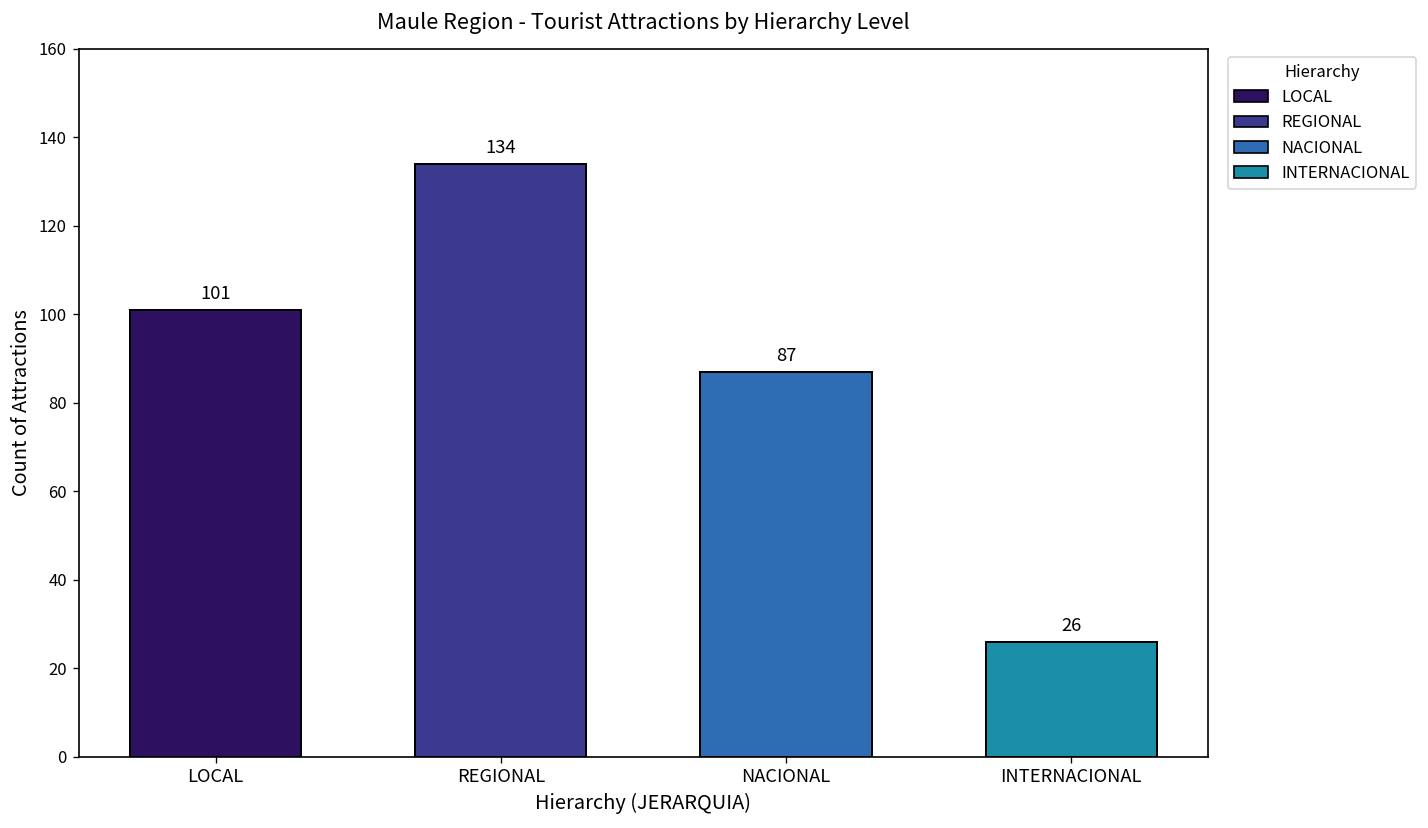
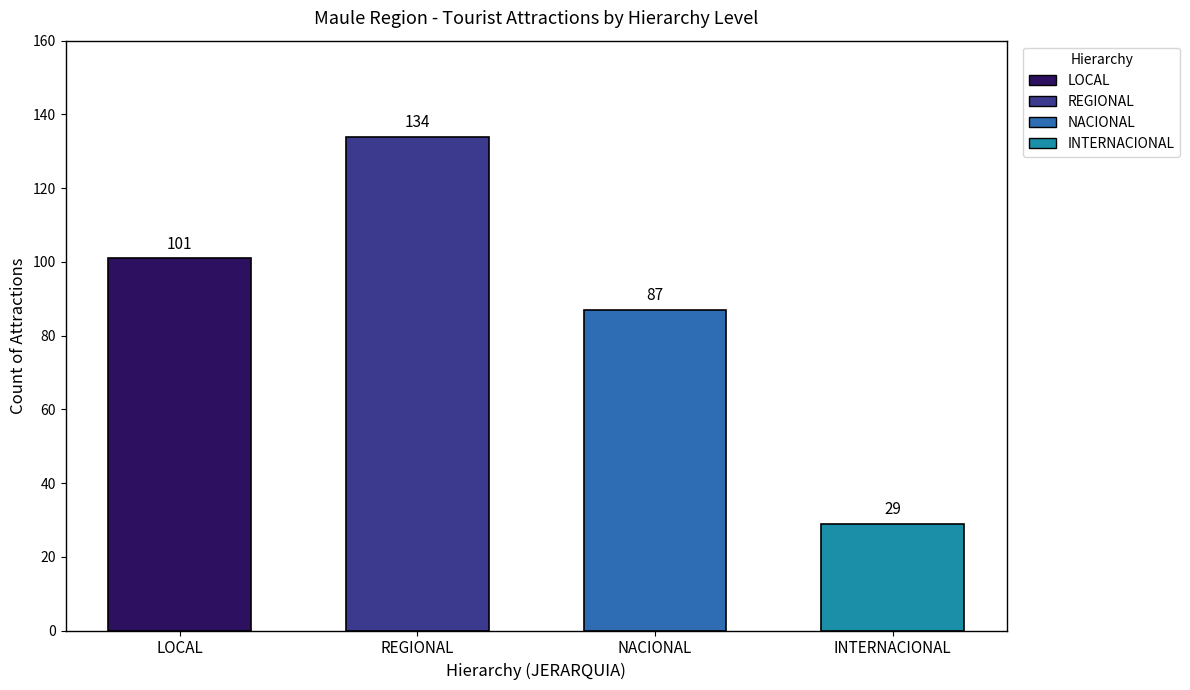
INTERNACIONAL: 26 -> 29
